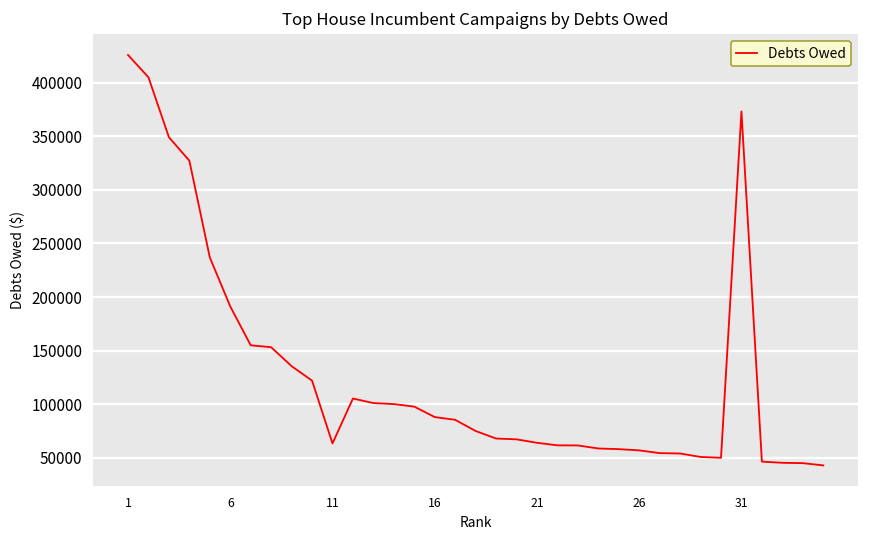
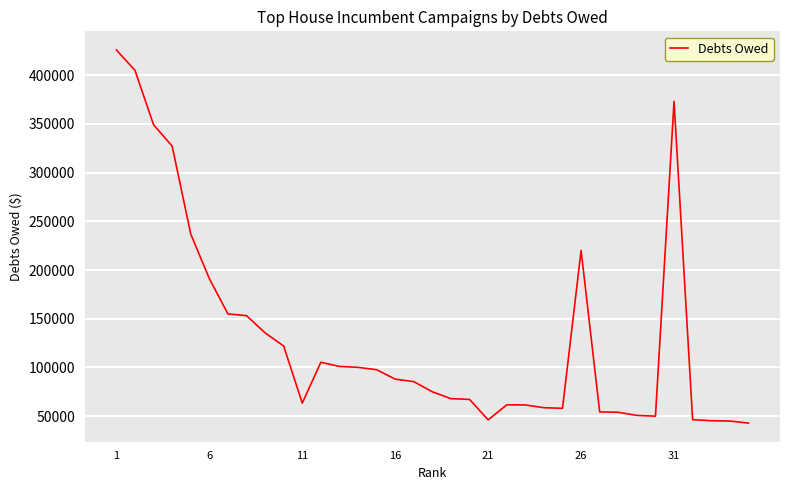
21: 60000 -> 50000
26: 60000 -> 220000
